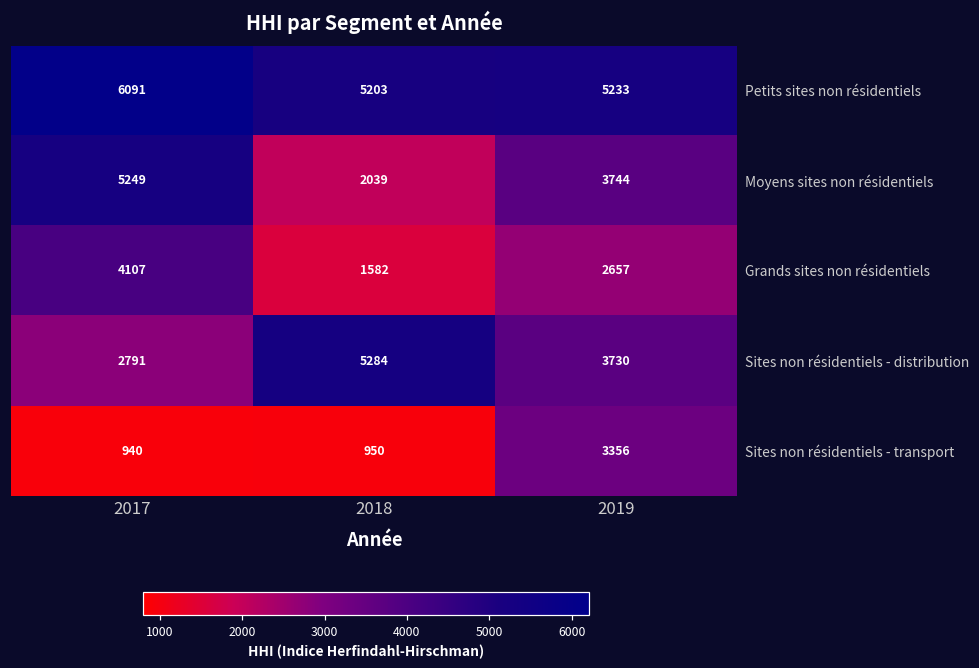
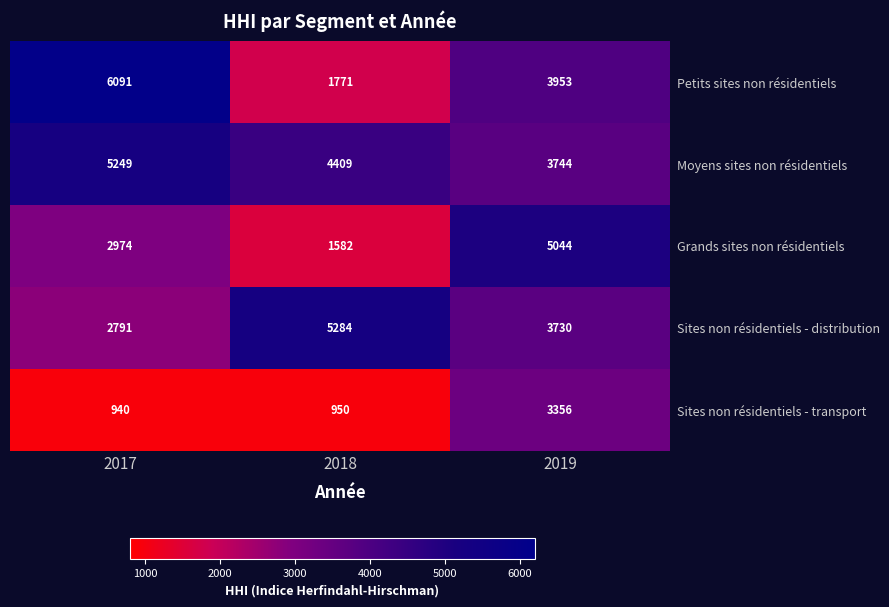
Petits sites non résidentiels, 2018: 5203 -> 1771
Petits sites non résidentiels, 2019: 5233 -> 3953
Moyens sites non résidentiels, 2018: 2039 -> 4409
Grands sites non résidentiels, 2017: 4107 -> 2974
Grands sites non résidentiels, 2019: 2657 -> 5044
